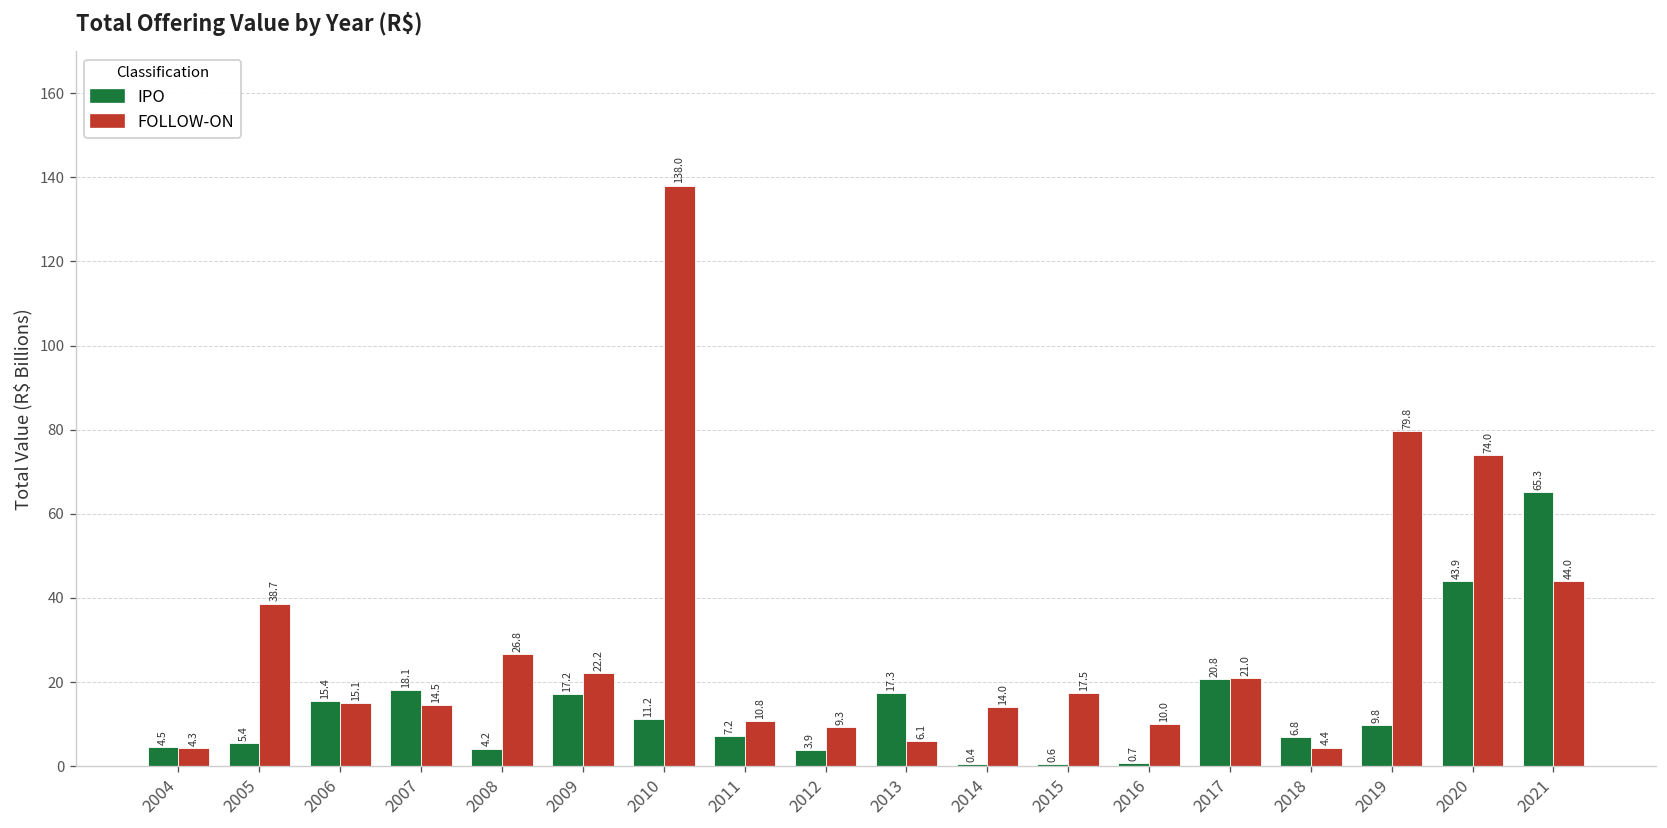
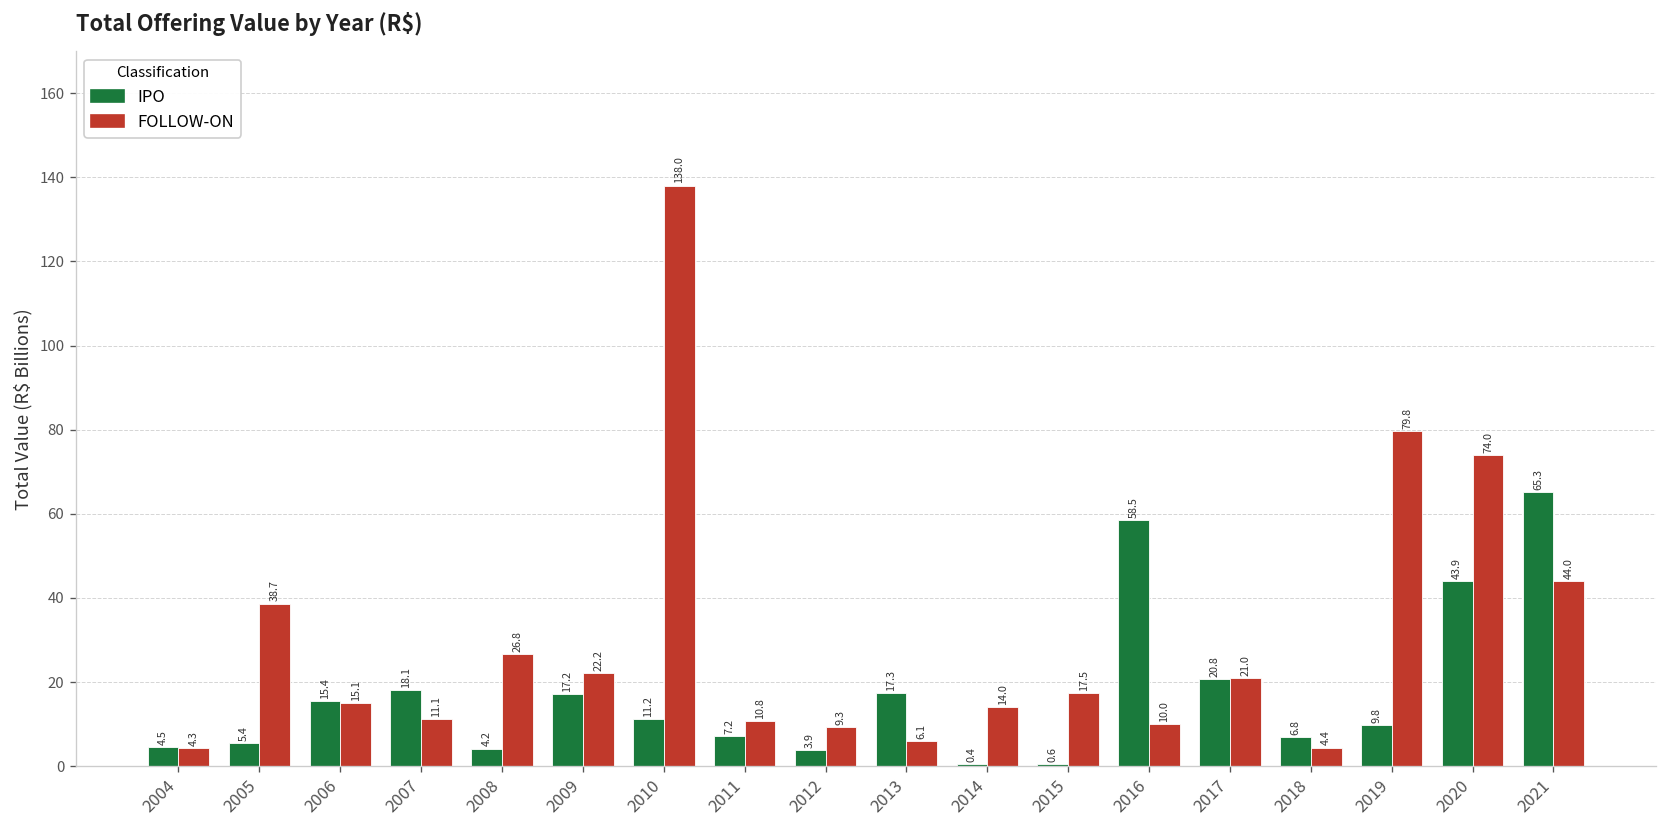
FOLLOW-ON, 2007: 14.5 -> 11.1
IPO, 2016: 0.7 -> 58.5
